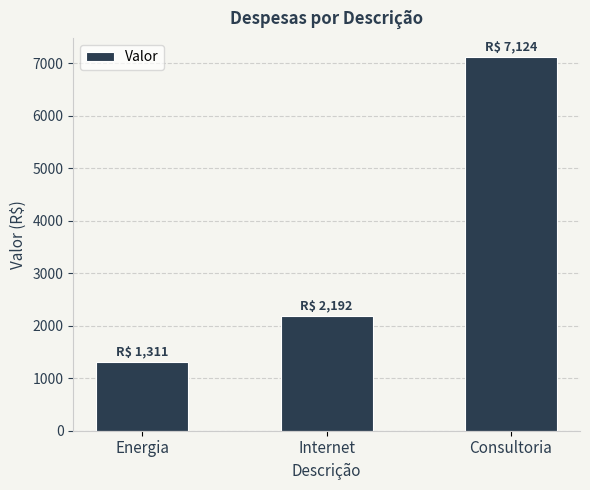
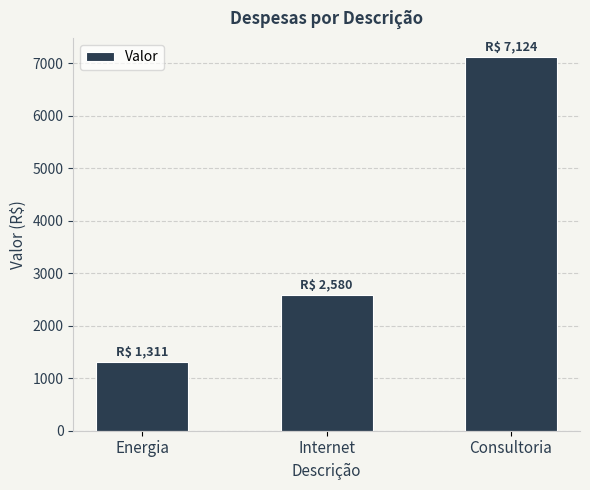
Internet: 2,192 -> 2,580
